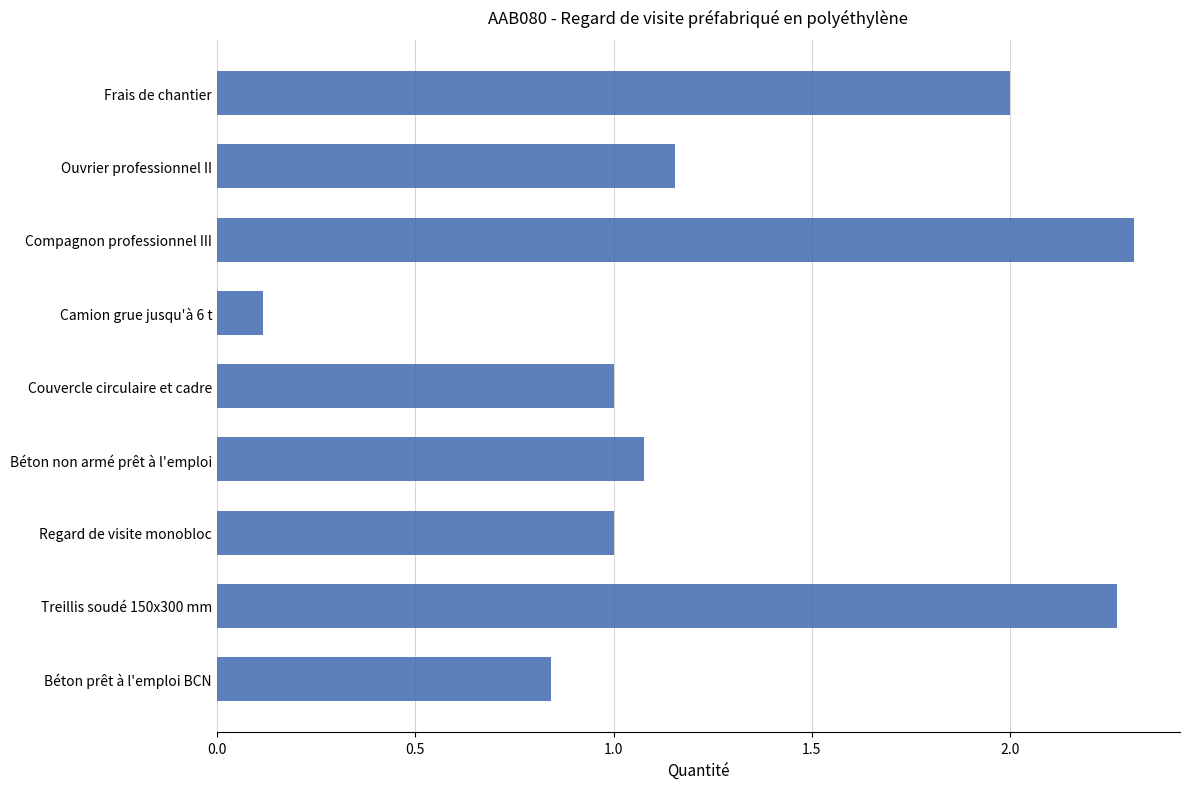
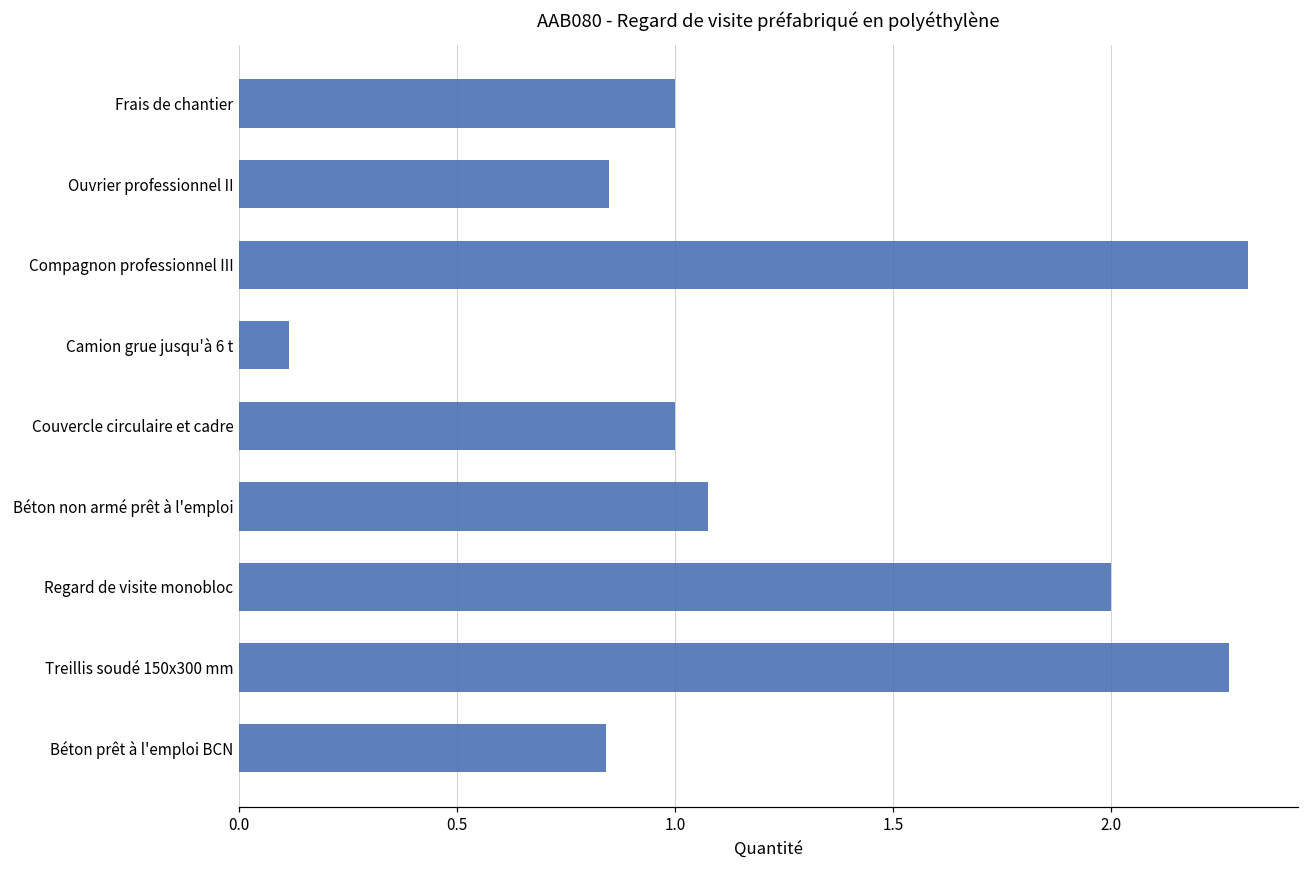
Frais de chantier: 2 -> 1
Ouvrier professionnel II: 1.16 -> 0.85
Regard de visite monobloc: 1 -> 2
